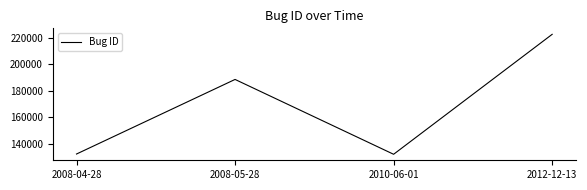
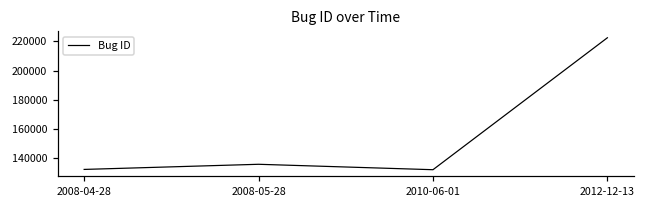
2008-05-28: 189000 -> 136000
